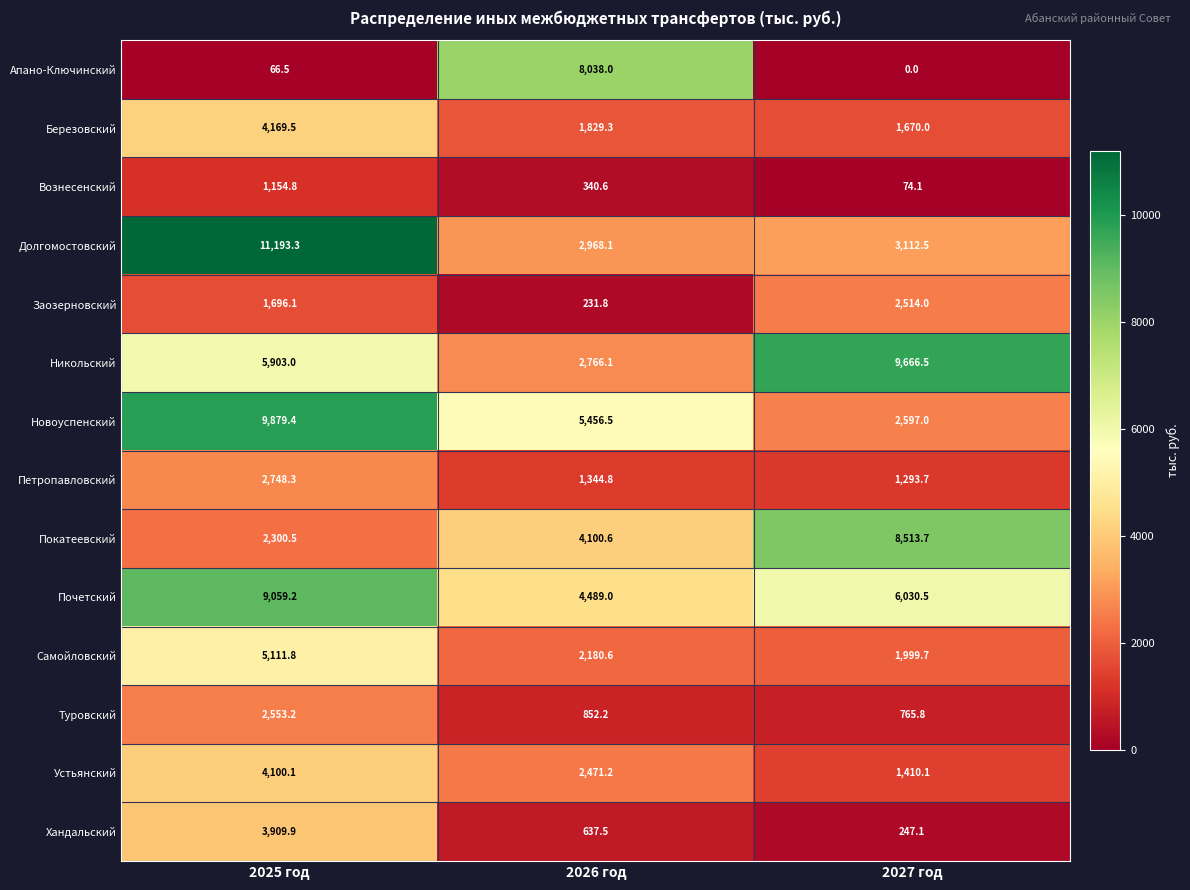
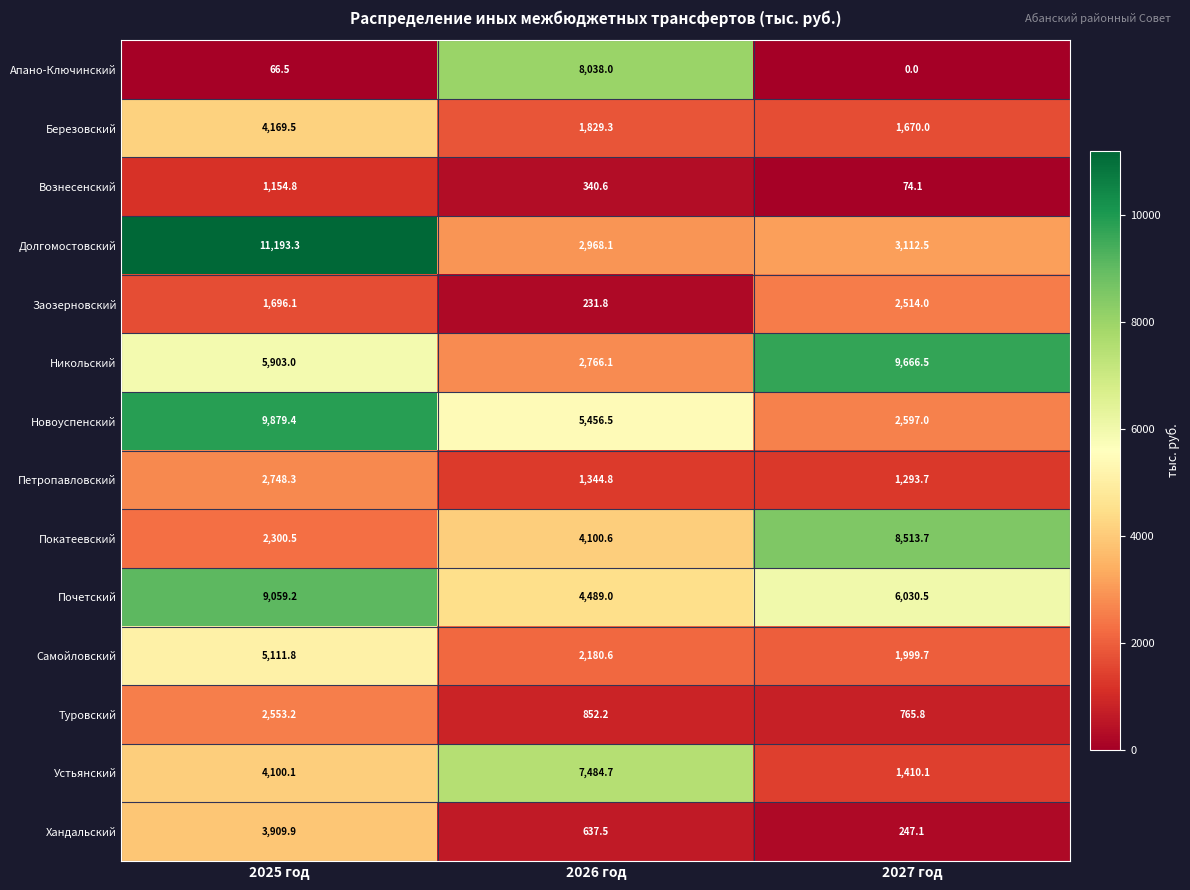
Устьянский, 2026 год: 2,471.2 -> 7,484.7
